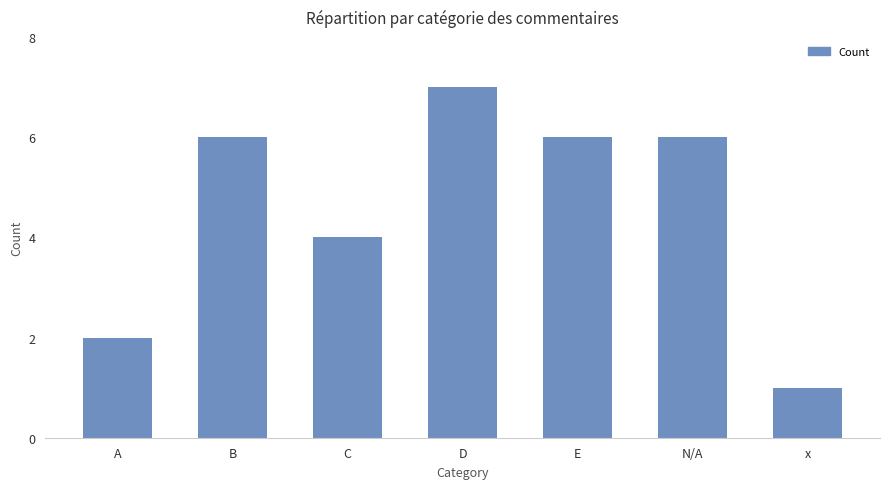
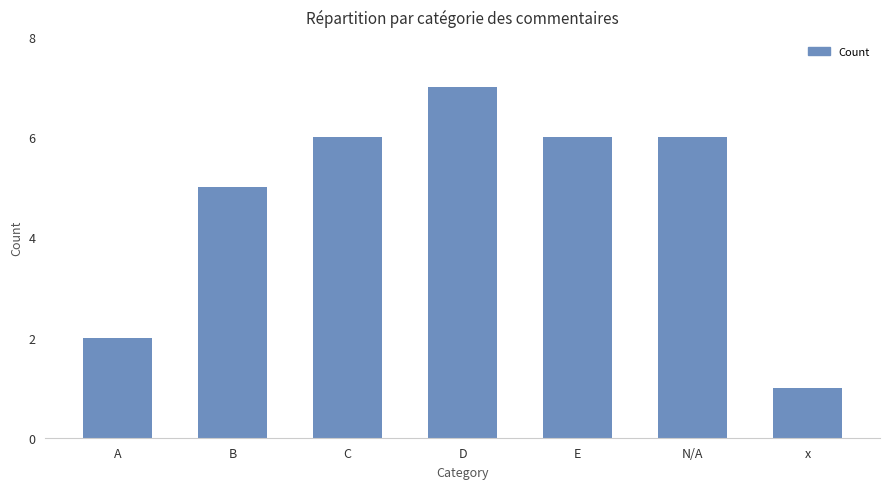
B: 6 -> 5
C: 4 -> 6
